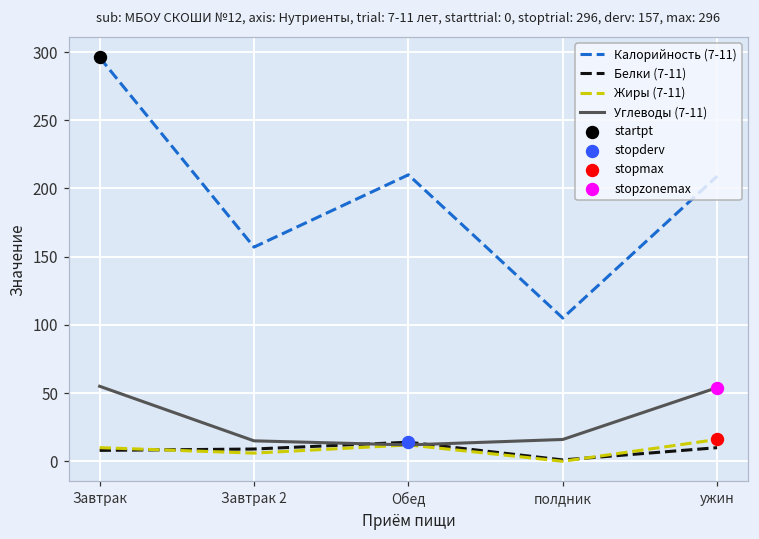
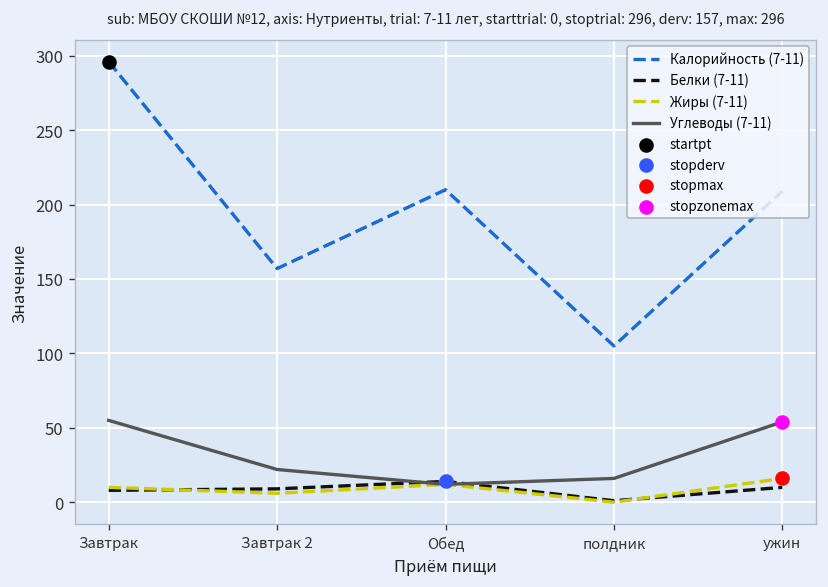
Углеводы (7-11), Завтрак 2: 15 -> 22
